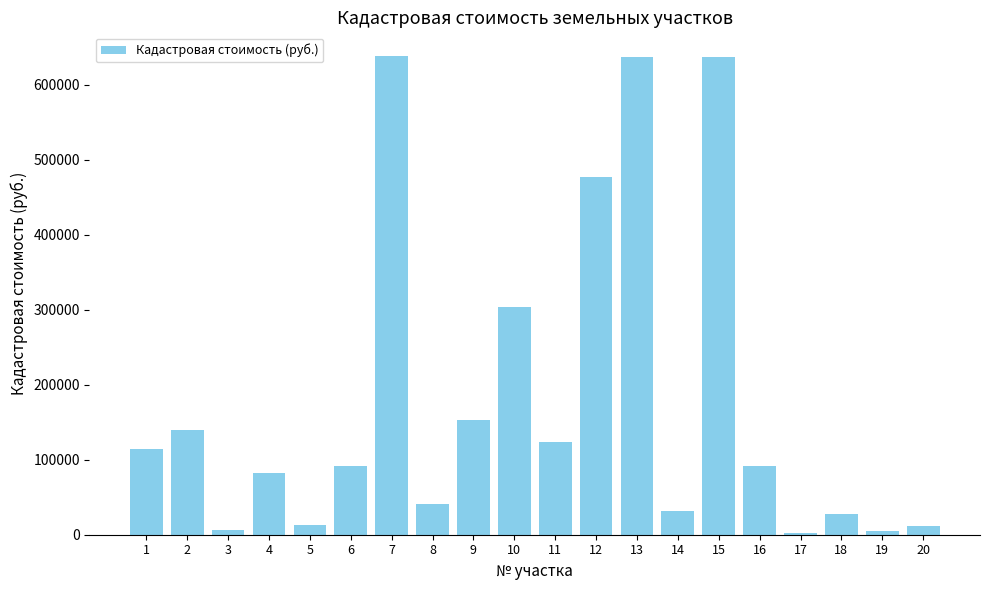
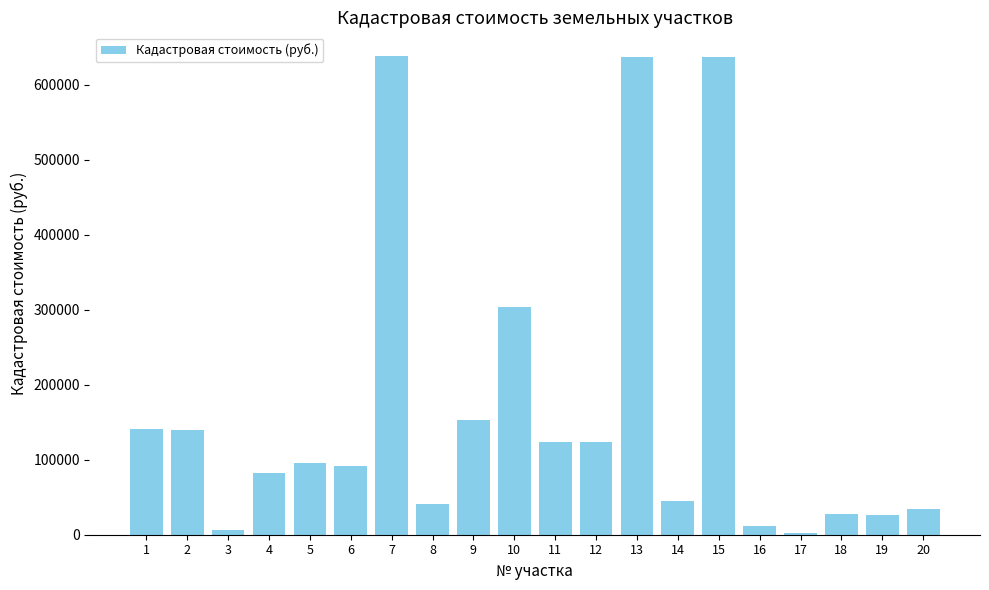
1: 110000 -> 140000
5: 10000 -> 100000
12: 480000 -> 120000
14: 30000 -> 50000
16: 90000 -> 10000
19: 10000 -> 30000
20: 10000 -> 30000
